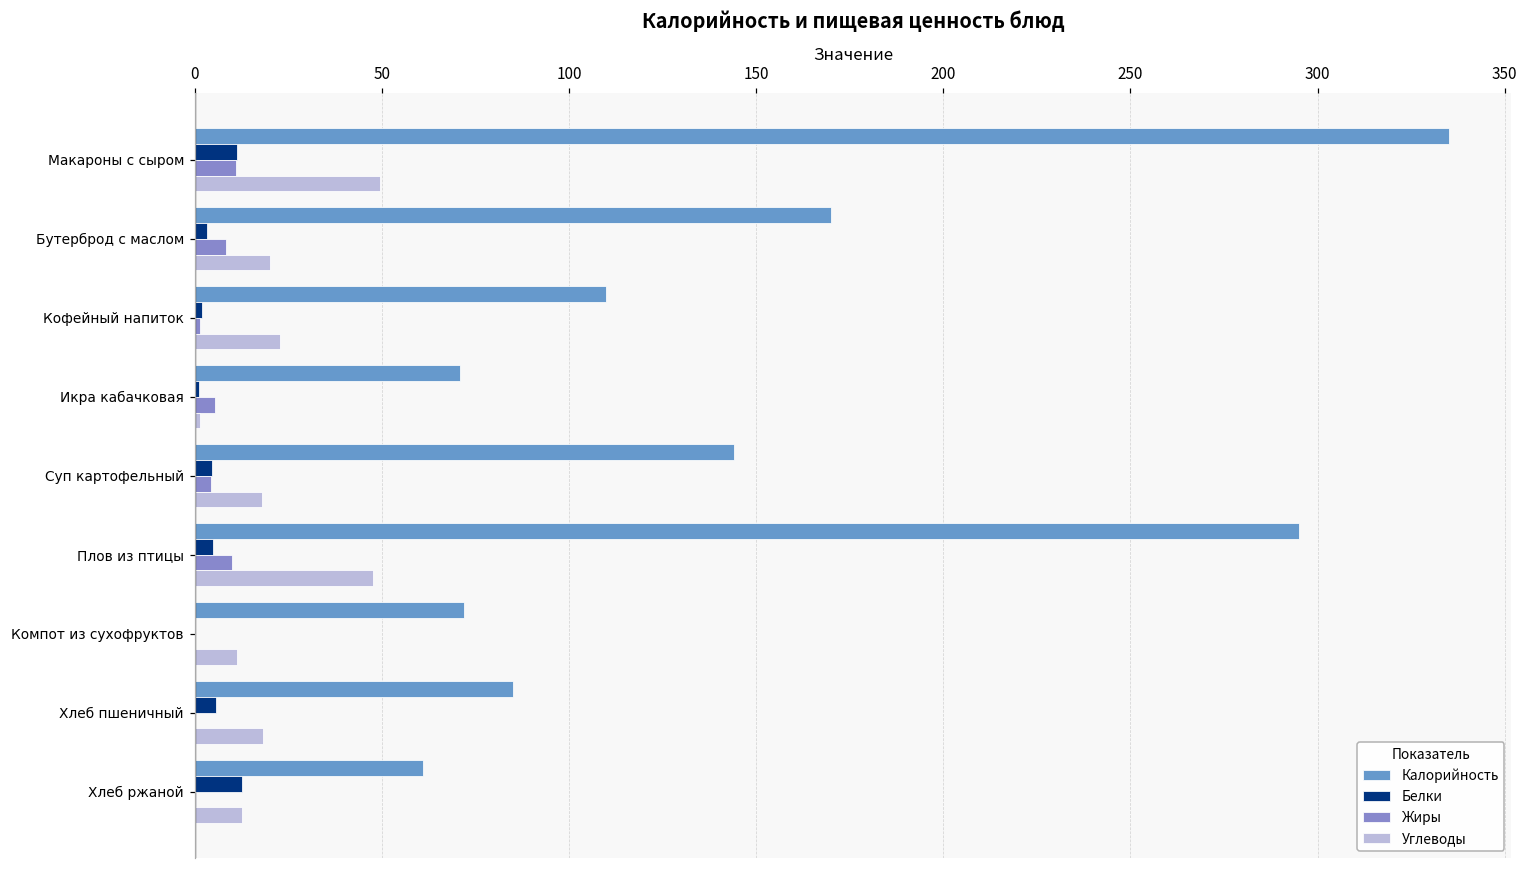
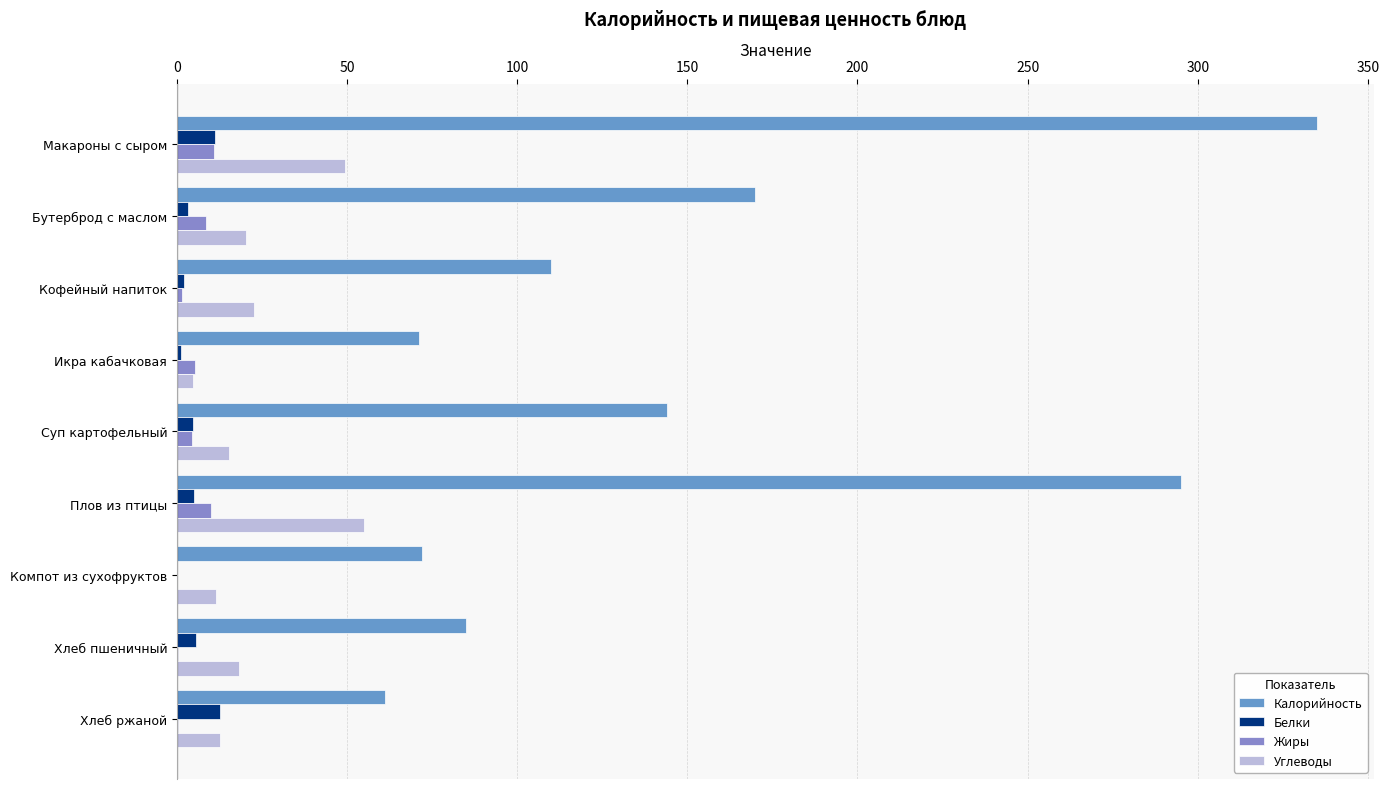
Углеводы, Икра кабачковая: 2 -> 5
Углеводы, Суп картофельный: 18 -> 15
Углеводы, Плов из птицы: 48 -> 55
